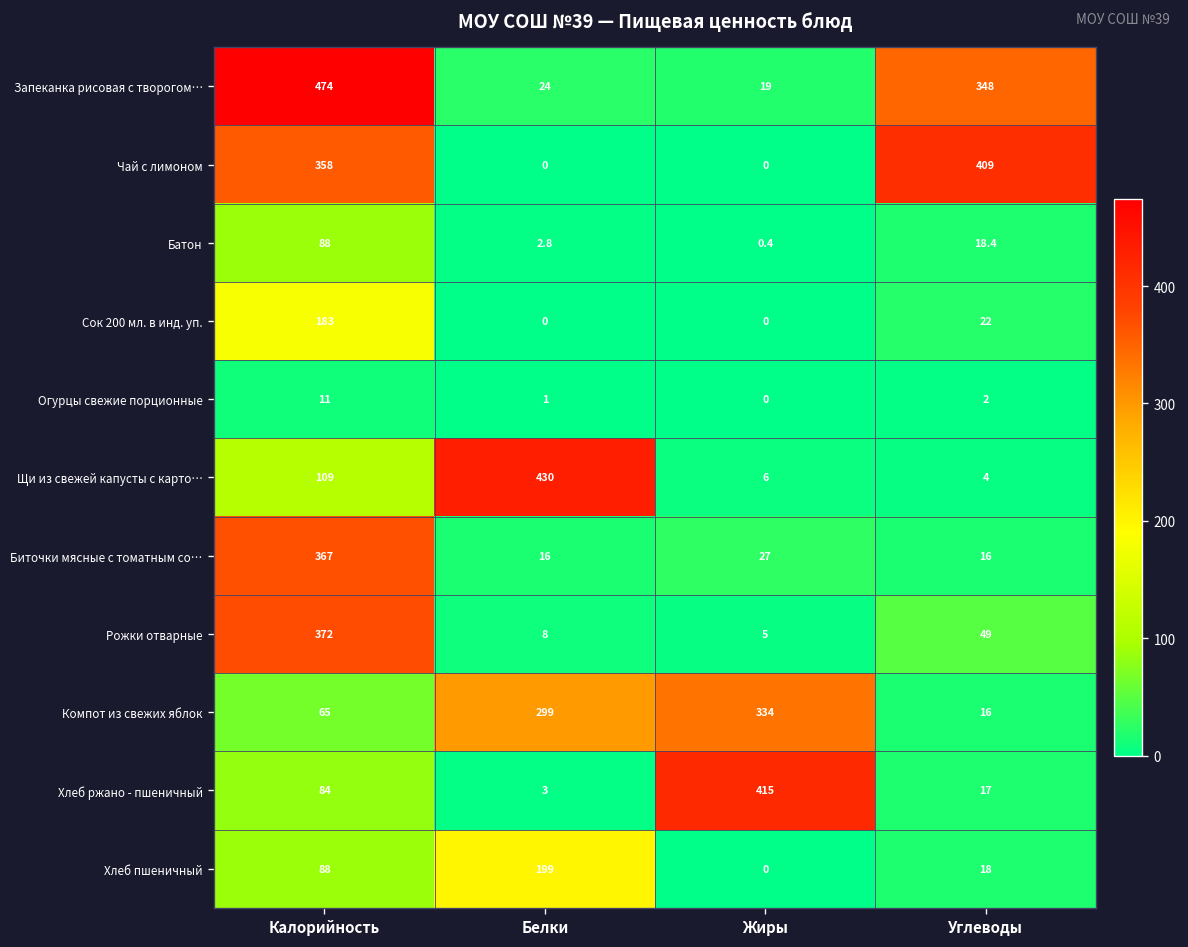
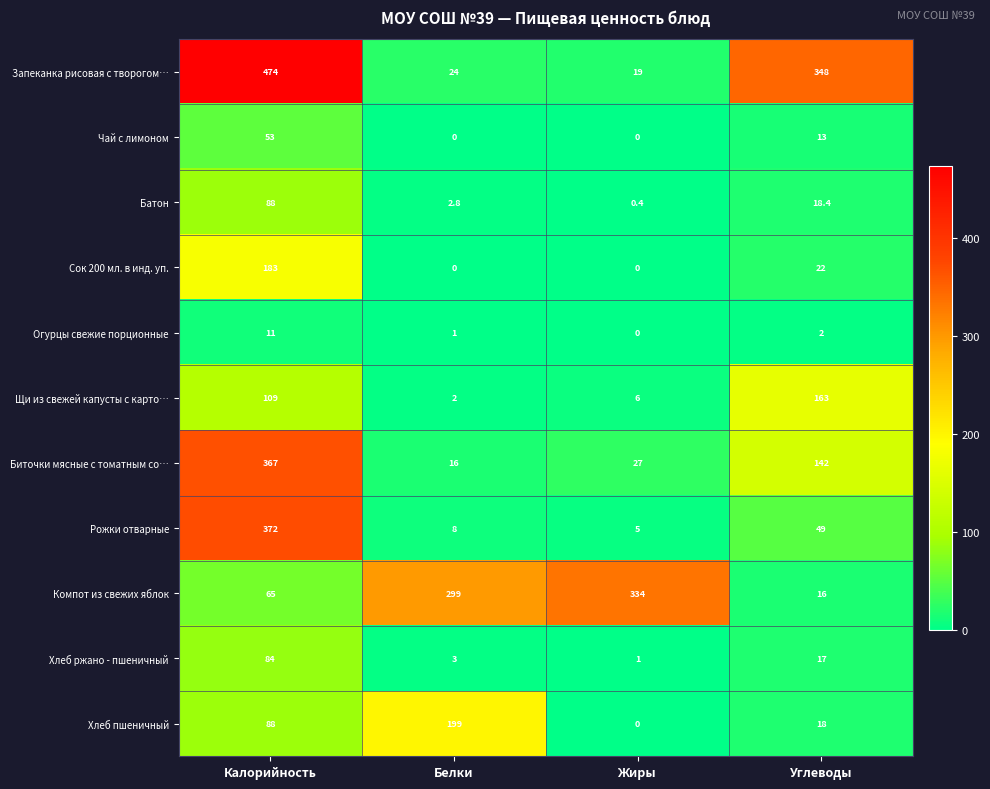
Чай с лимоном, Калорийность: 358 -> 53
Чай с лимоном, Углеводы: 409 -> 13
Щи из свежей капусты с карто…, Белки: 430 -> 2
Щи из свежей капусты с карто…, Углеводы: 4 -> 163
Биточки мясные с томатным со…, Углеводы: 16 -> 142
Хлеб ржано - пшеничный, Жиры: 415 -> 1
